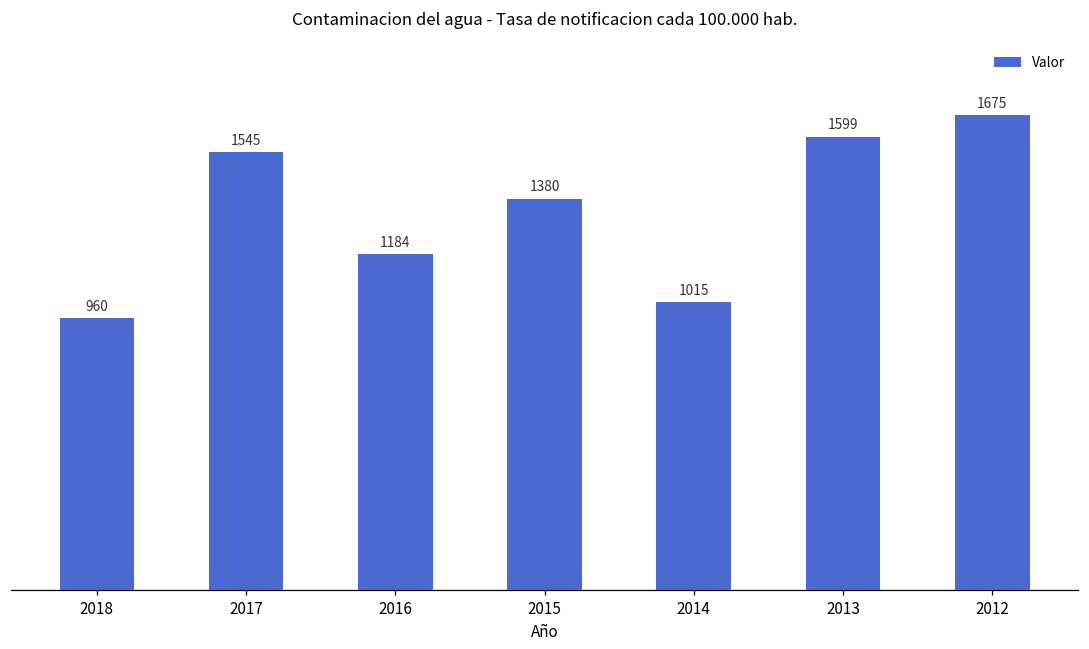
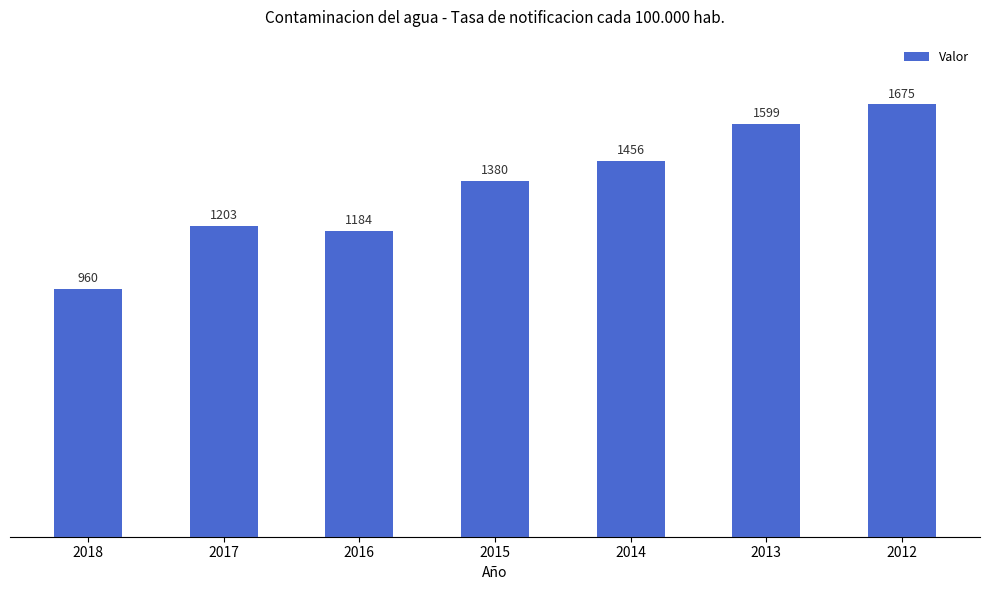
2017: 1545 -> 1203
2014: 1015 -> 1456
